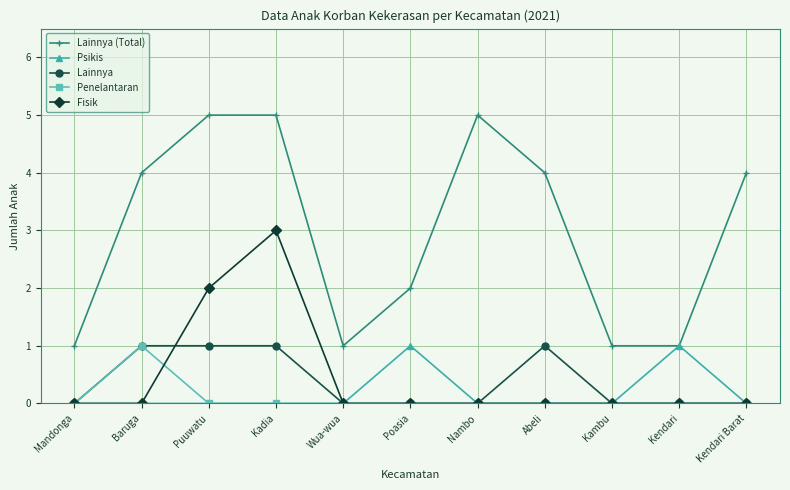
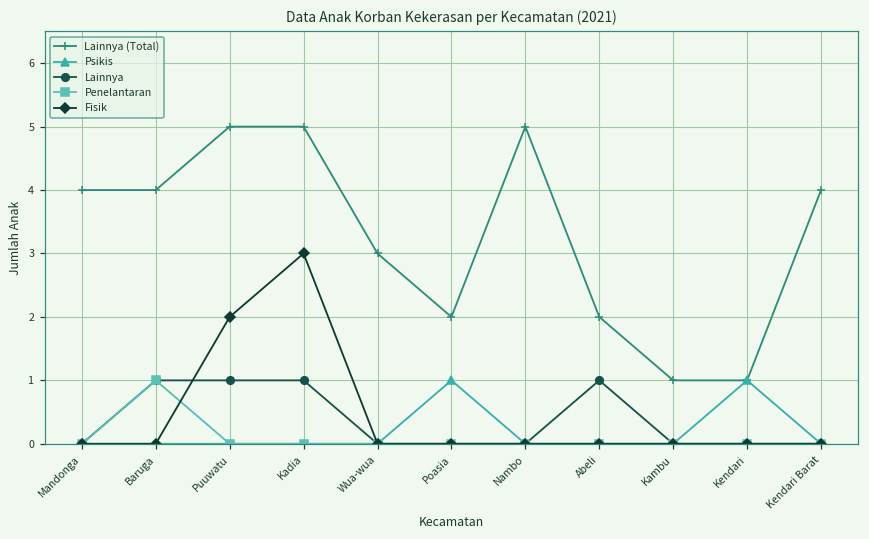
Lainnya (Total), Mandonga: 1 -> 4
Lainnya (Total), Wua-wua: 1 -> 3
Lainnya (Total), Abeli: 4 -> 2
